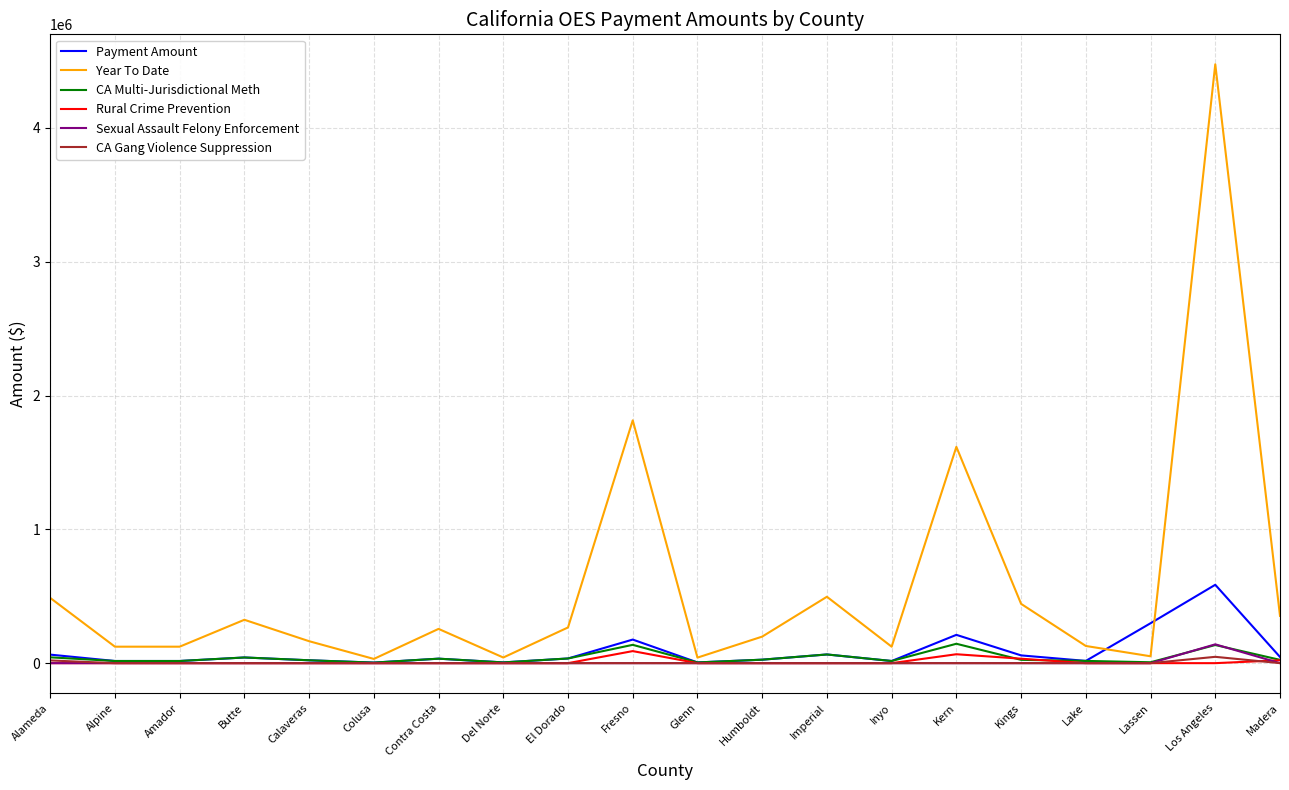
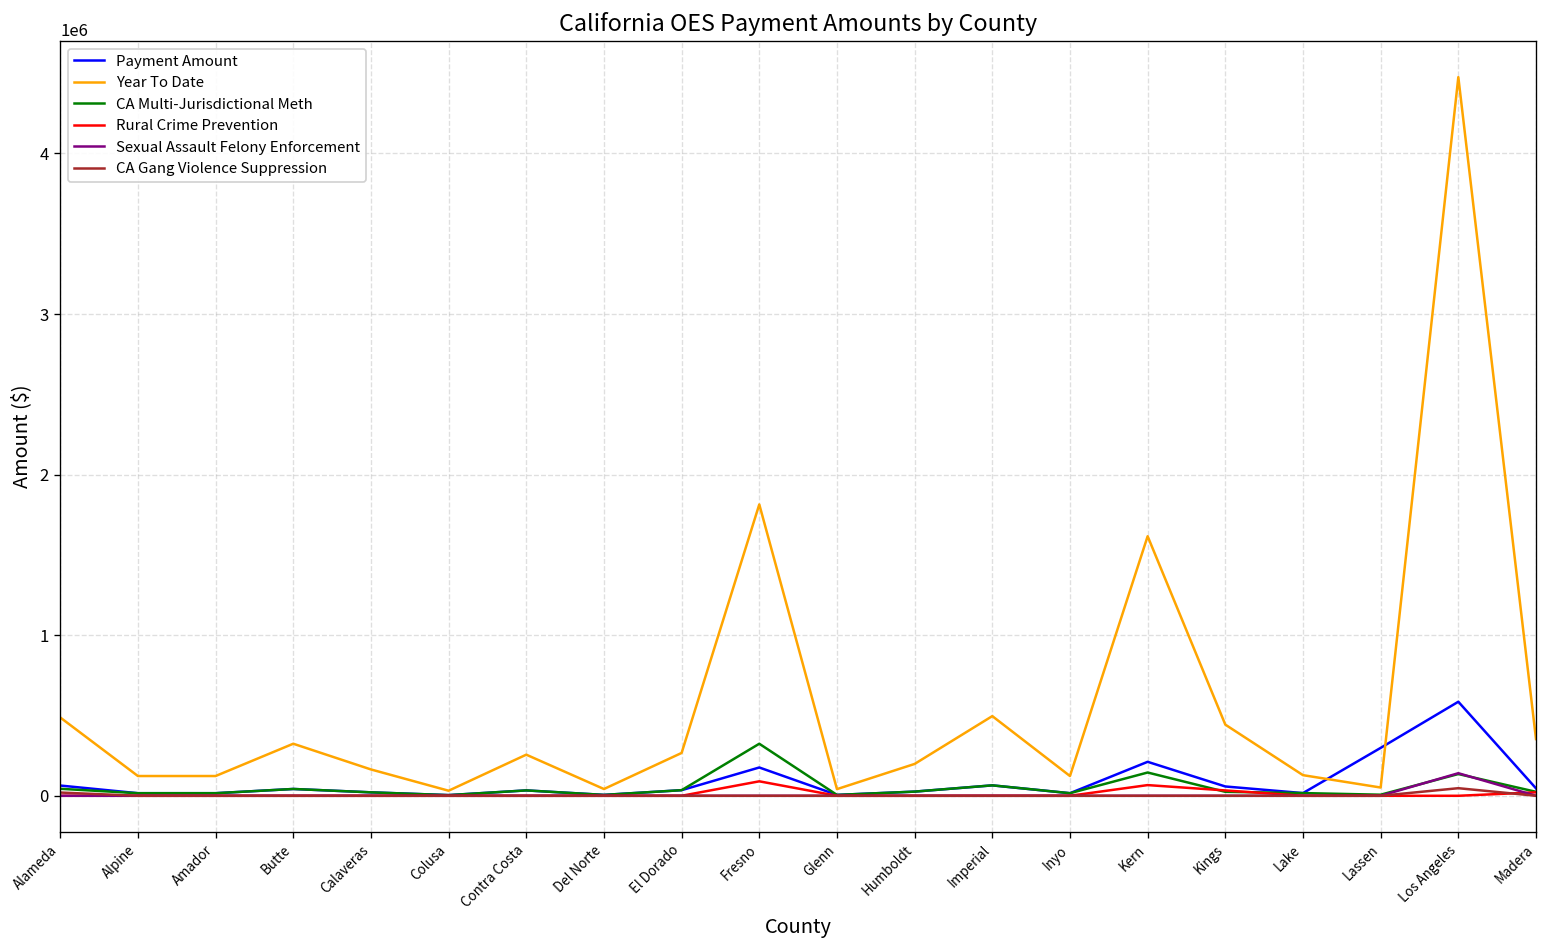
CA Multi-Jurisdictional Meth, Fresno: 140000 -> 320000
